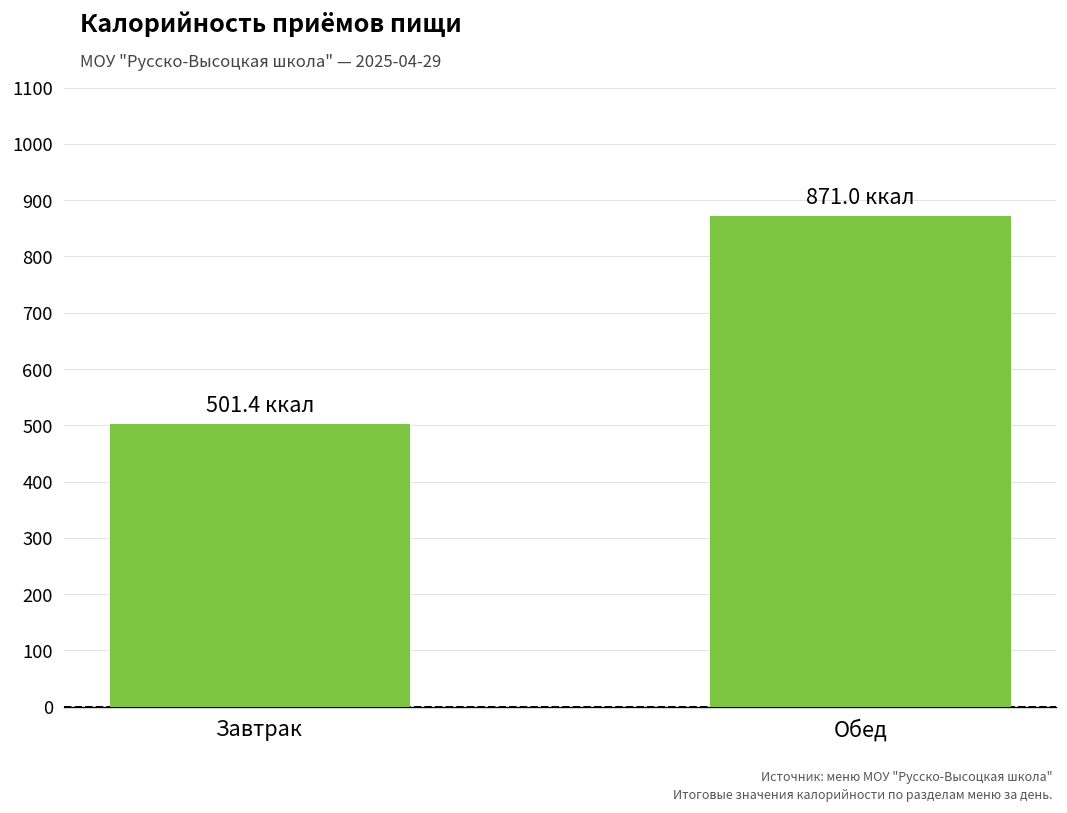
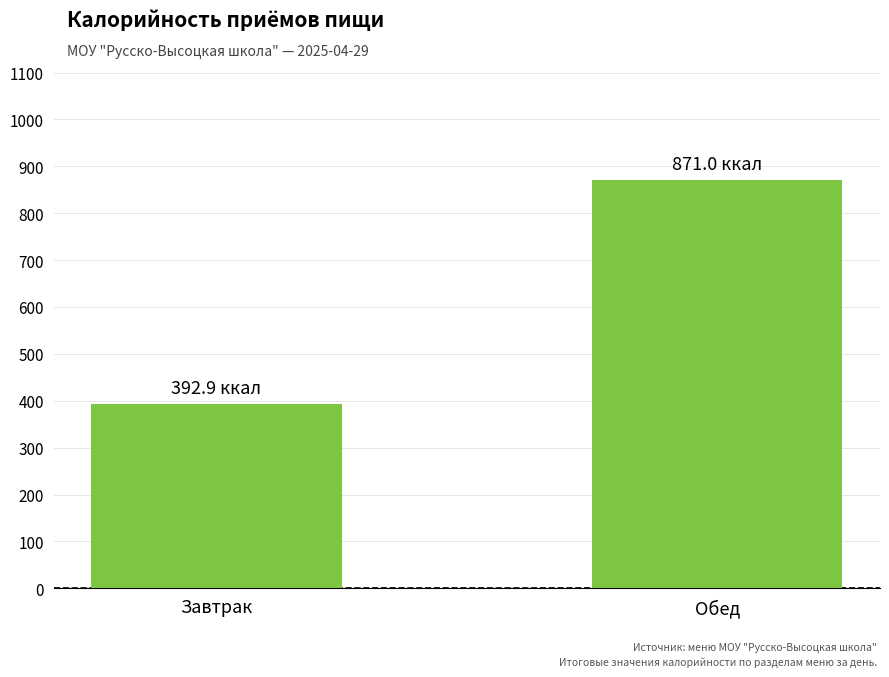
Завтрак: 501.4 -> 392.9
